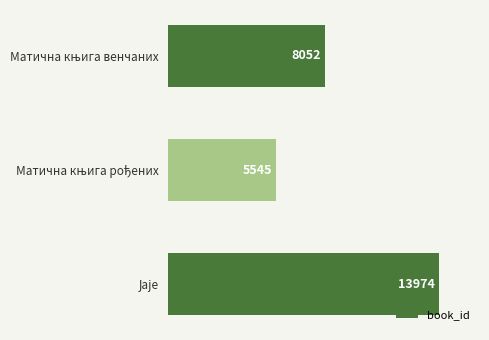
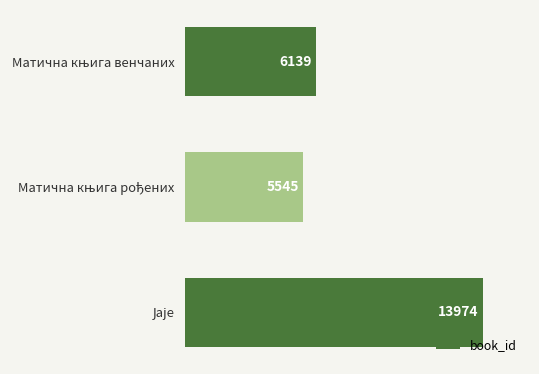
Матична књига венчаних: 8052 -> 6139
